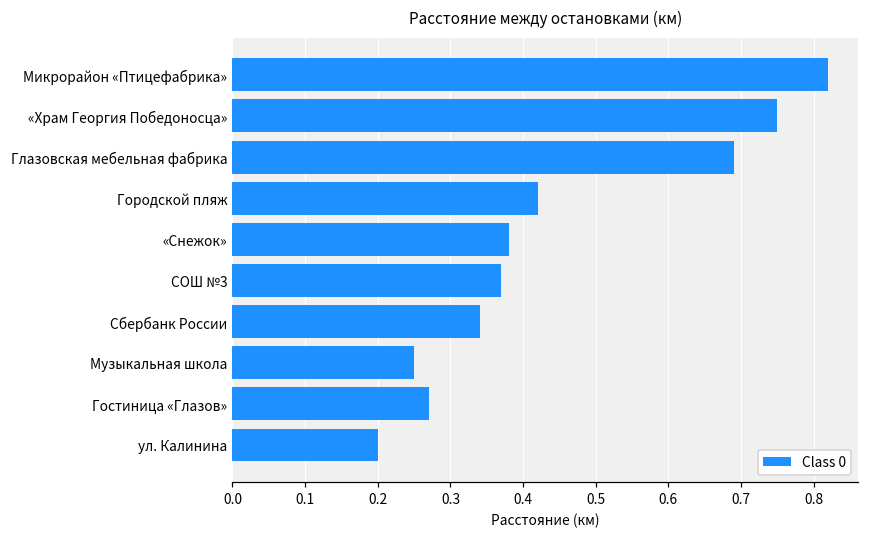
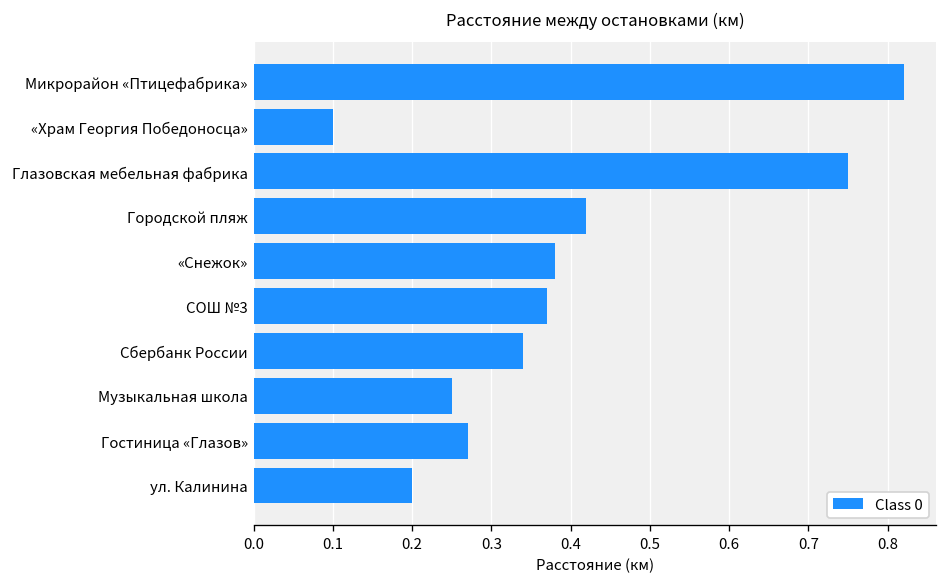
«Храм Георгия Победоносца»: 0.75 -> 0.10
Глазовская мебельная фабрика: 0.69 -> 0.75
